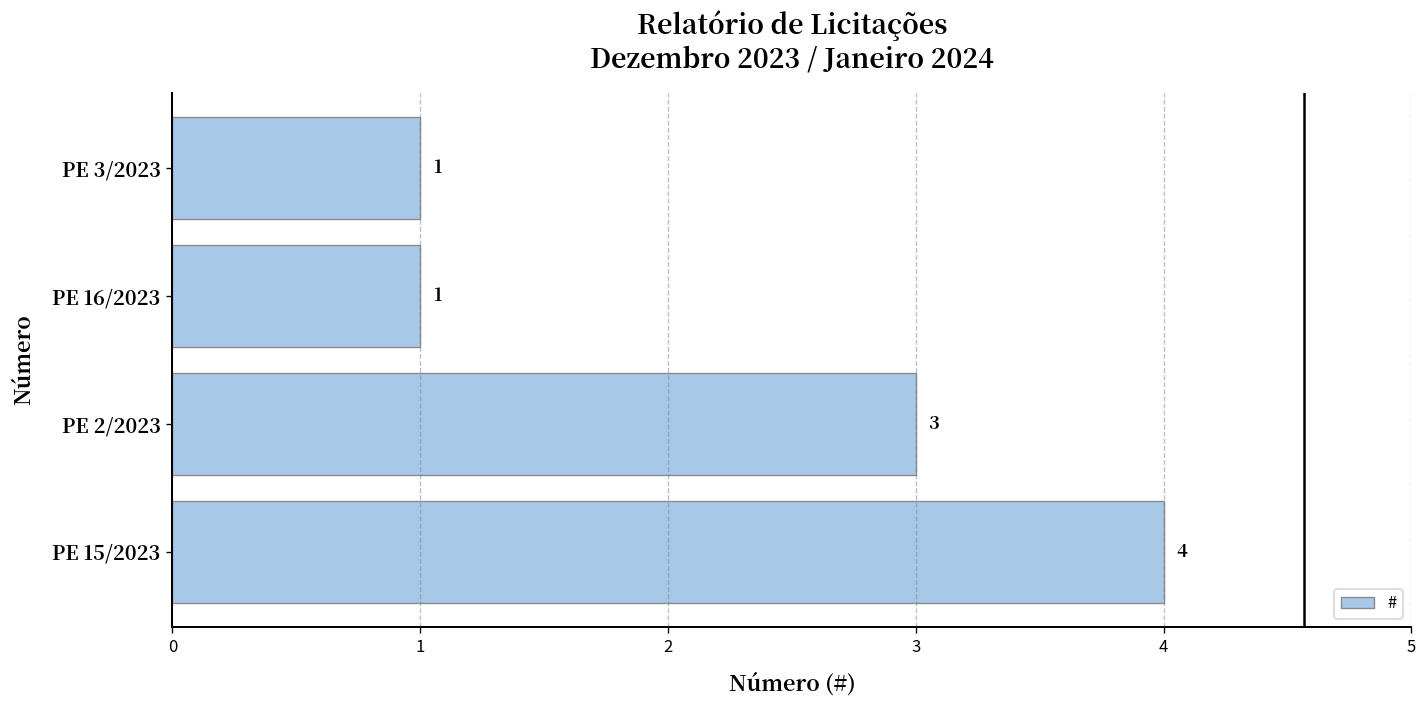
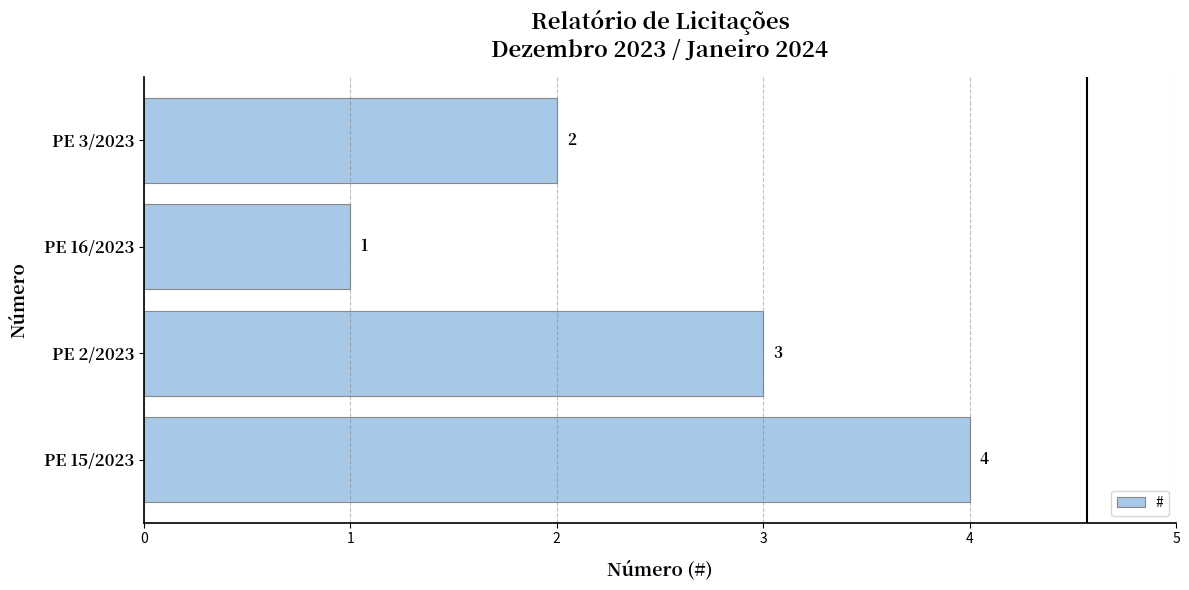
PE 3/2023: 1 -> 2
